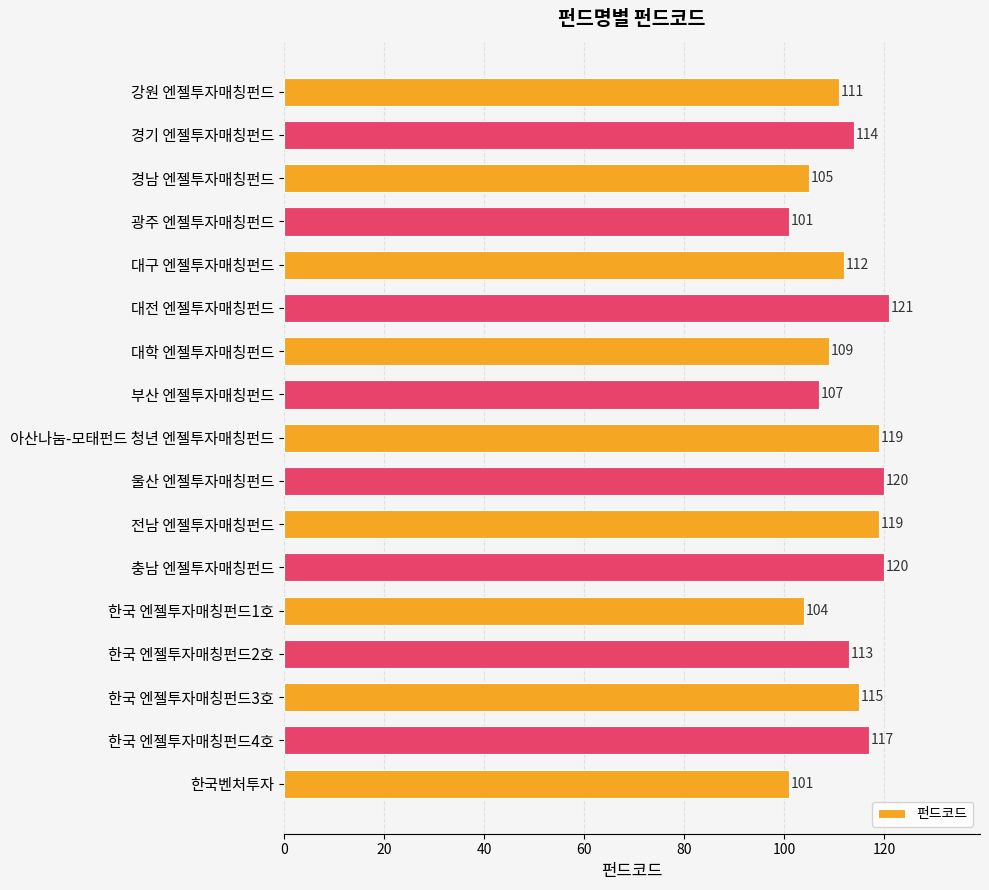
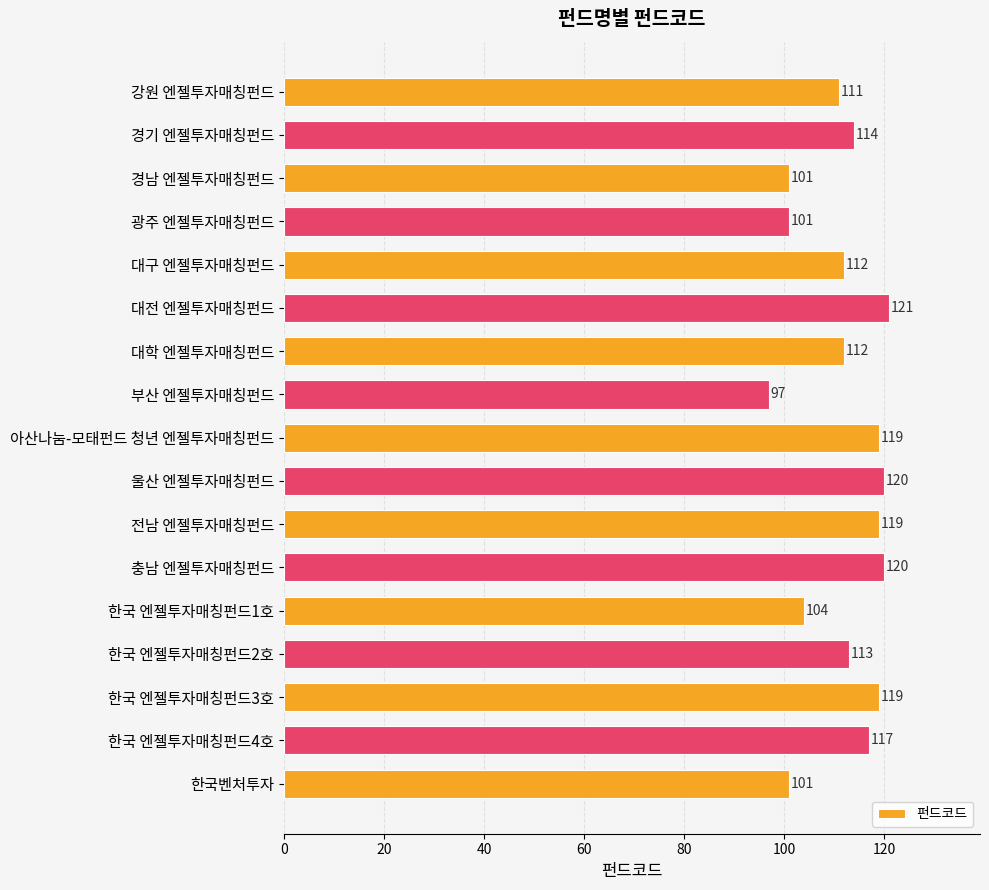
경남 엔젤투자매칭펀드: 105 -> 101
대학 엔젤투자매칭펀드: 109 -> 112
부산 엔젤투자매칭펀드: 107 -> 97
한국 엔젤투자매칭펀드3호: 115 -> 119
